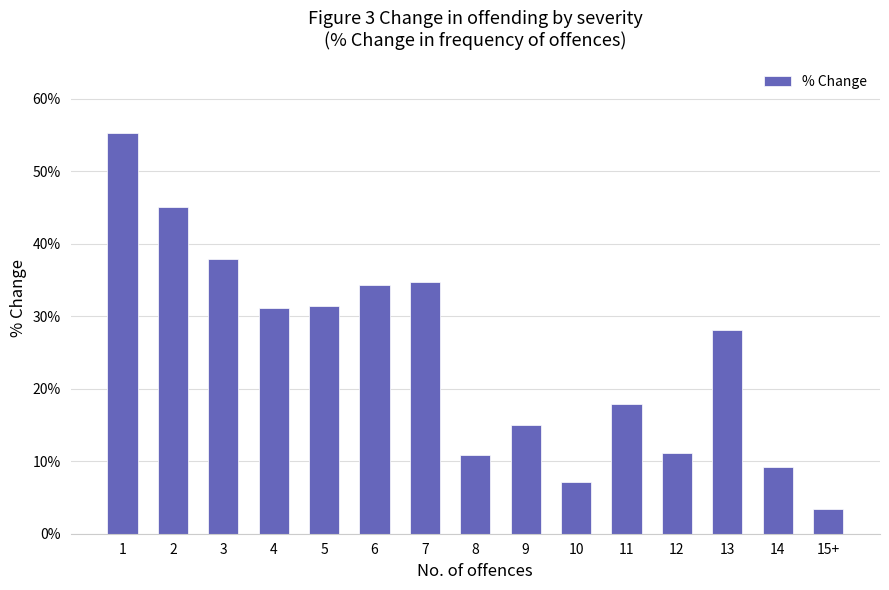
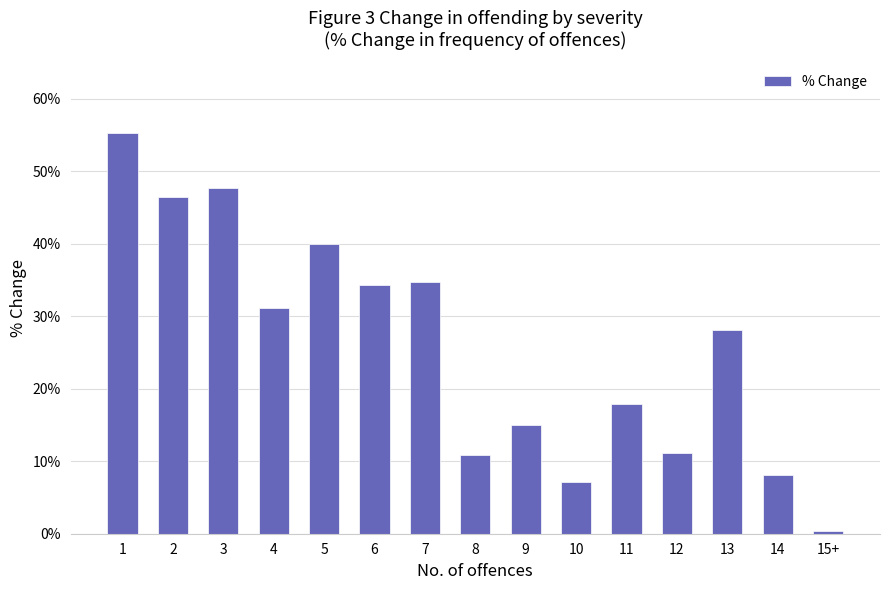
2: 45% -> 46%
3: 38% -> 48%
5: 31% -> 40%
14: 9% -> 8%
15+: 3% -> 0%
